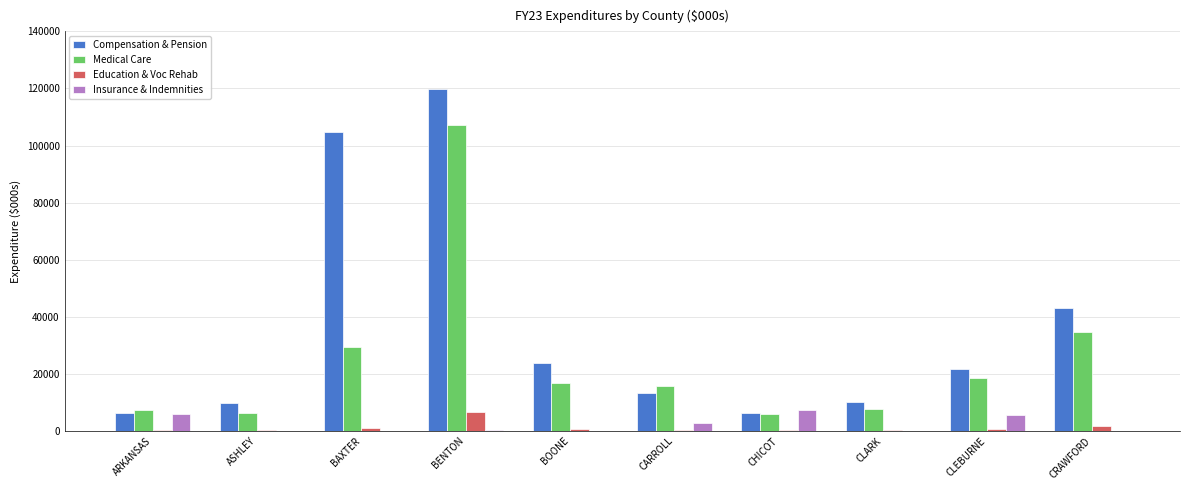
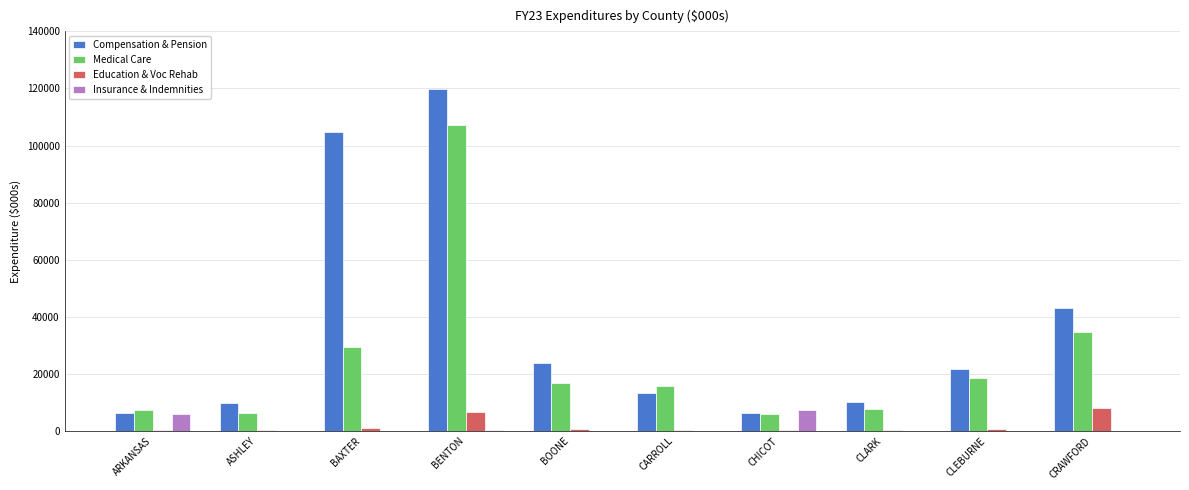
Insurance & Indemnities, CARROLL: 3000 -> 0
Insurance & Indemnities, CLEBURNE: 6000 -> 0
Education & Voc Rehab, CRAWFORD: 2000 -> 8000
